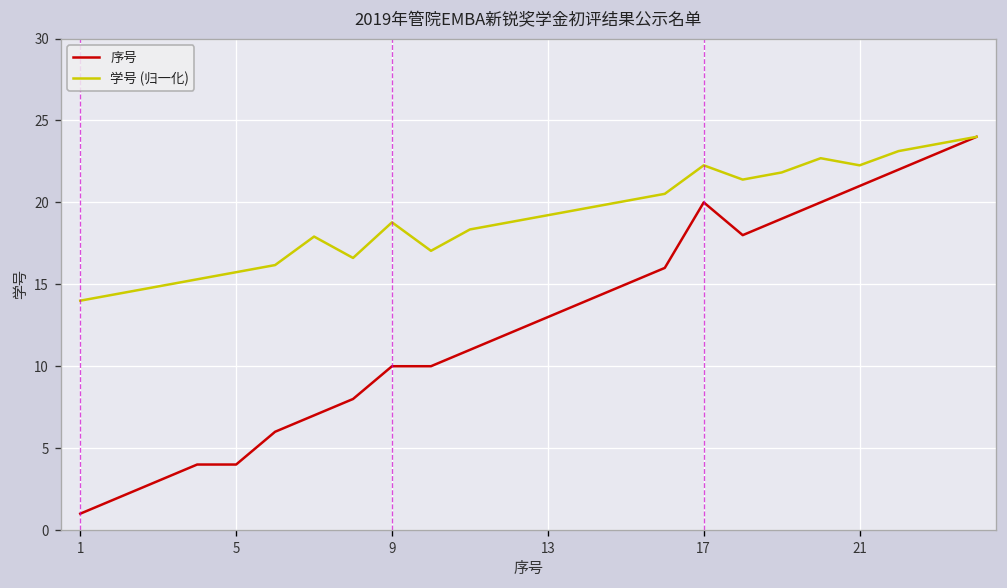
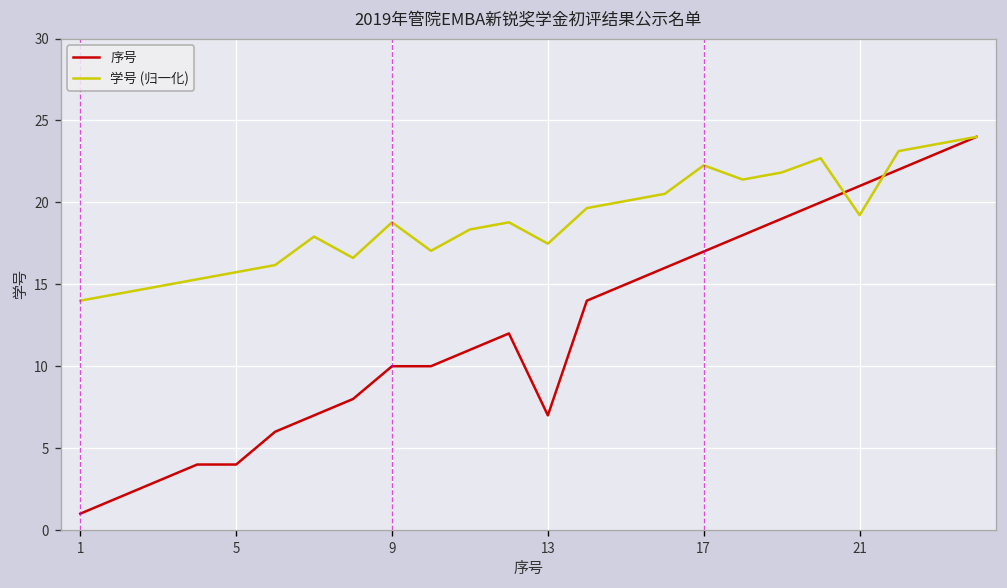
序号, 13: 13 -> 7
学号 (归一化), 13: 19.2 -> 17.5
序号, 17: 20 -> 17
学号 (归一化), 21: 22.3 -> 19.2
